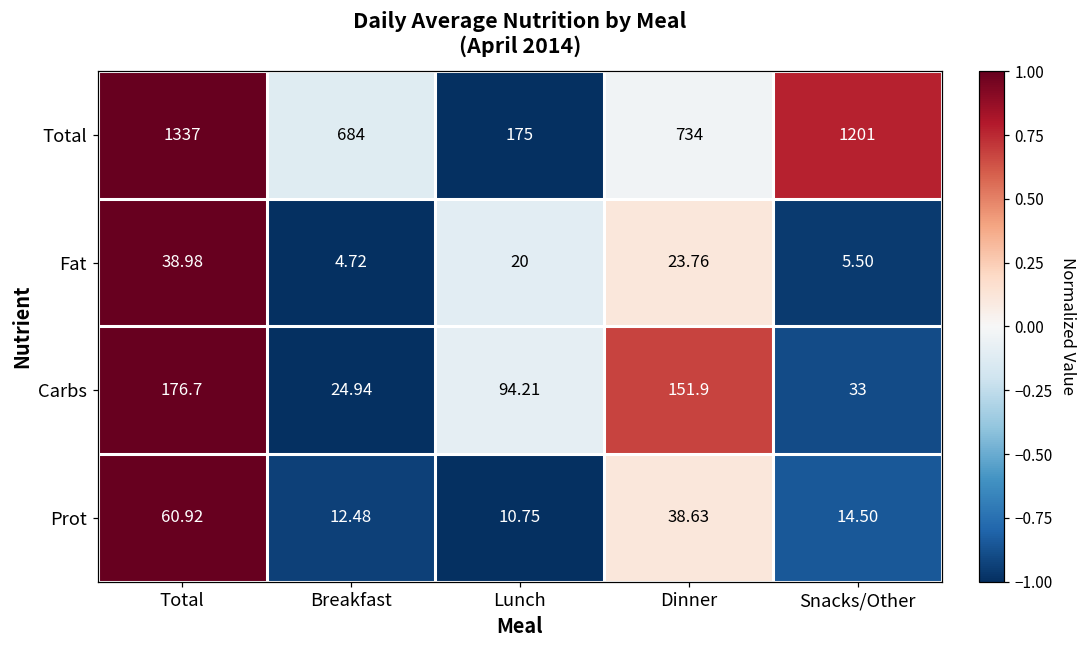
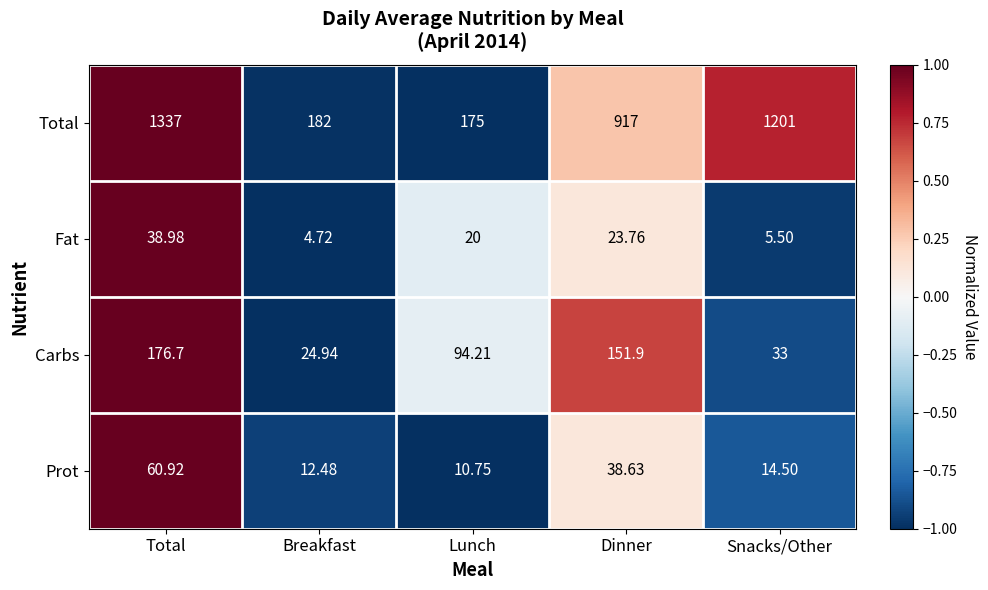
Total, Breakfast: 684 -> 182
Total, Dinner: 734 -> 917
